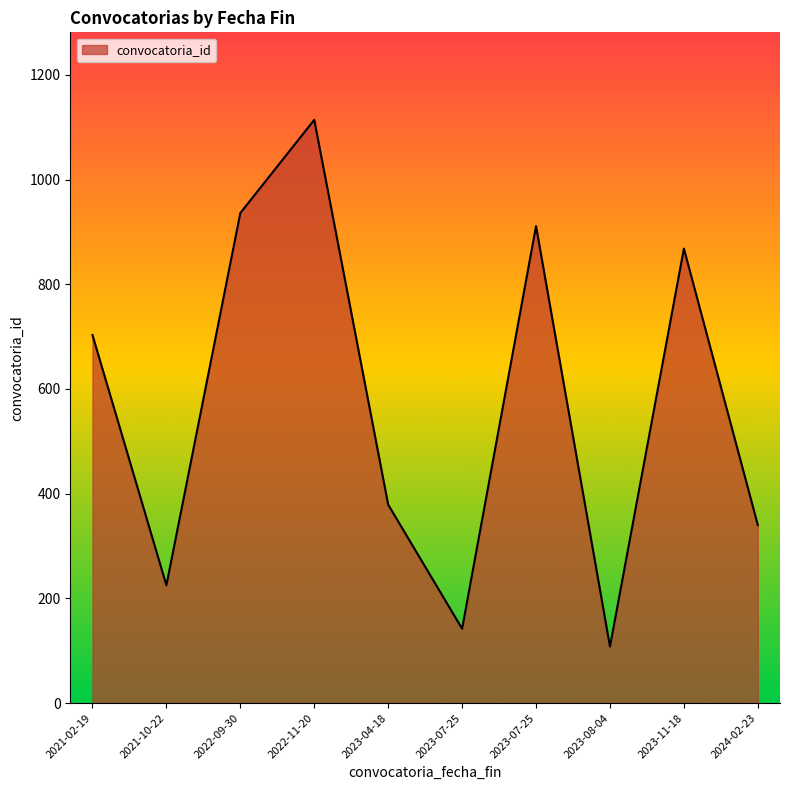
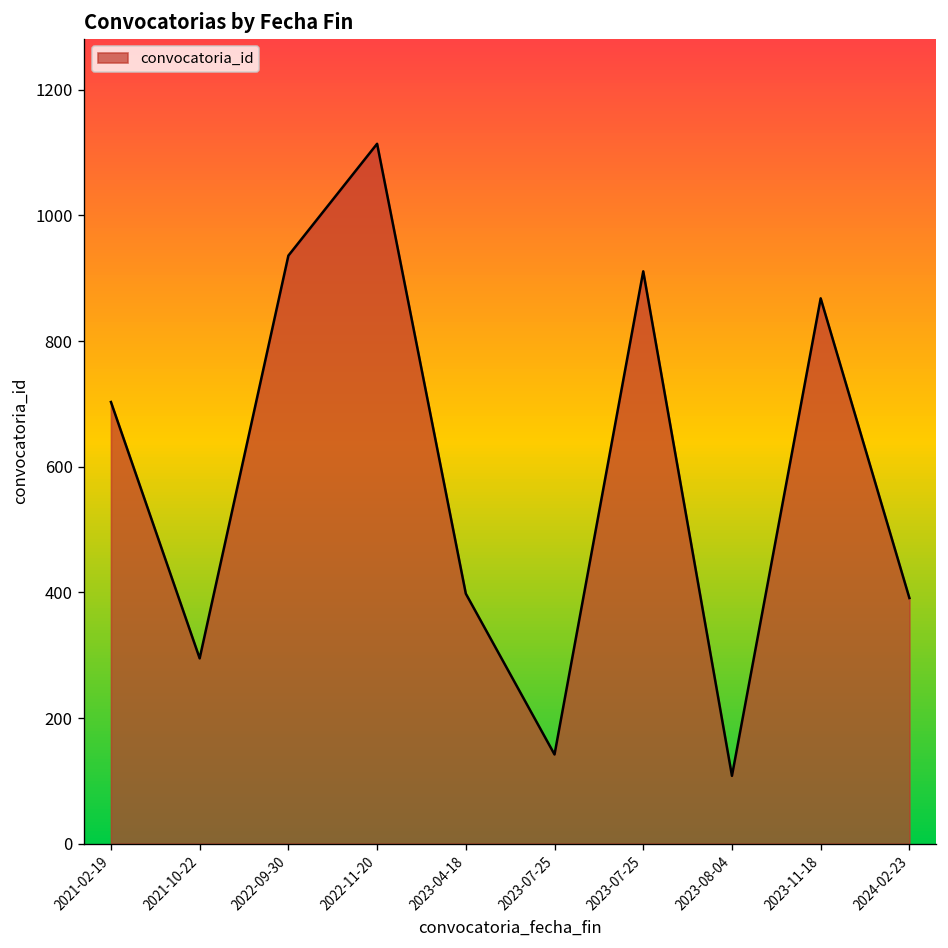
2021-10-22: 230 -> 300
2023-04-18: 380 -> 400
2024-02-23: 340 -> 390
